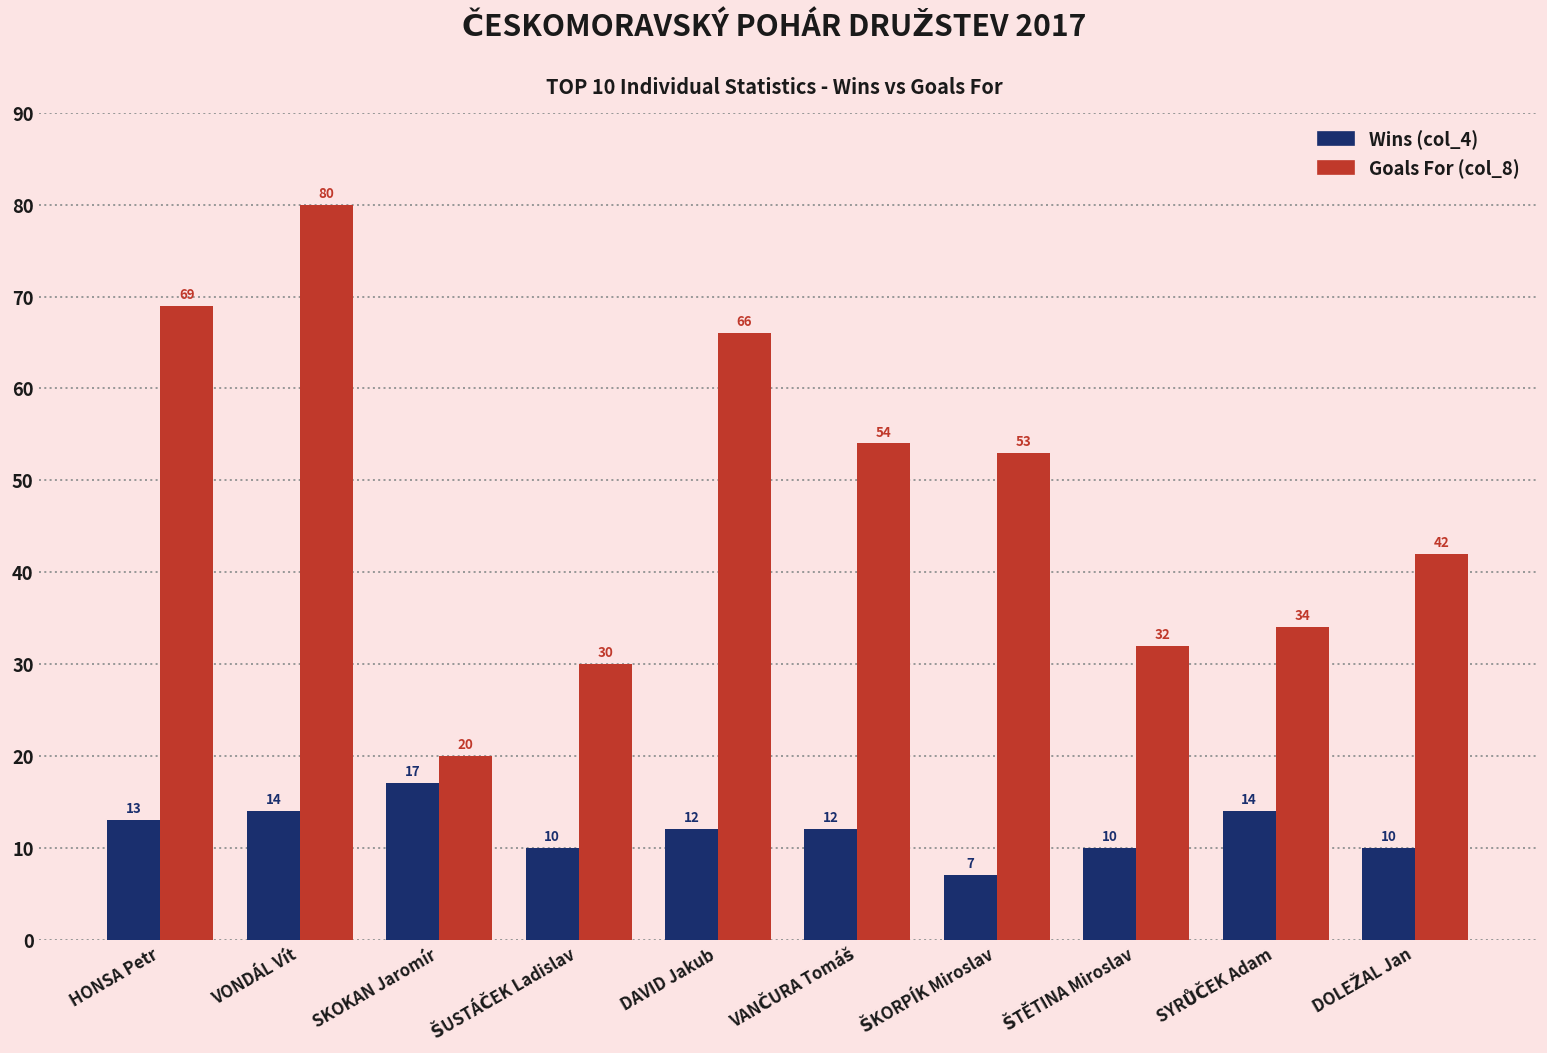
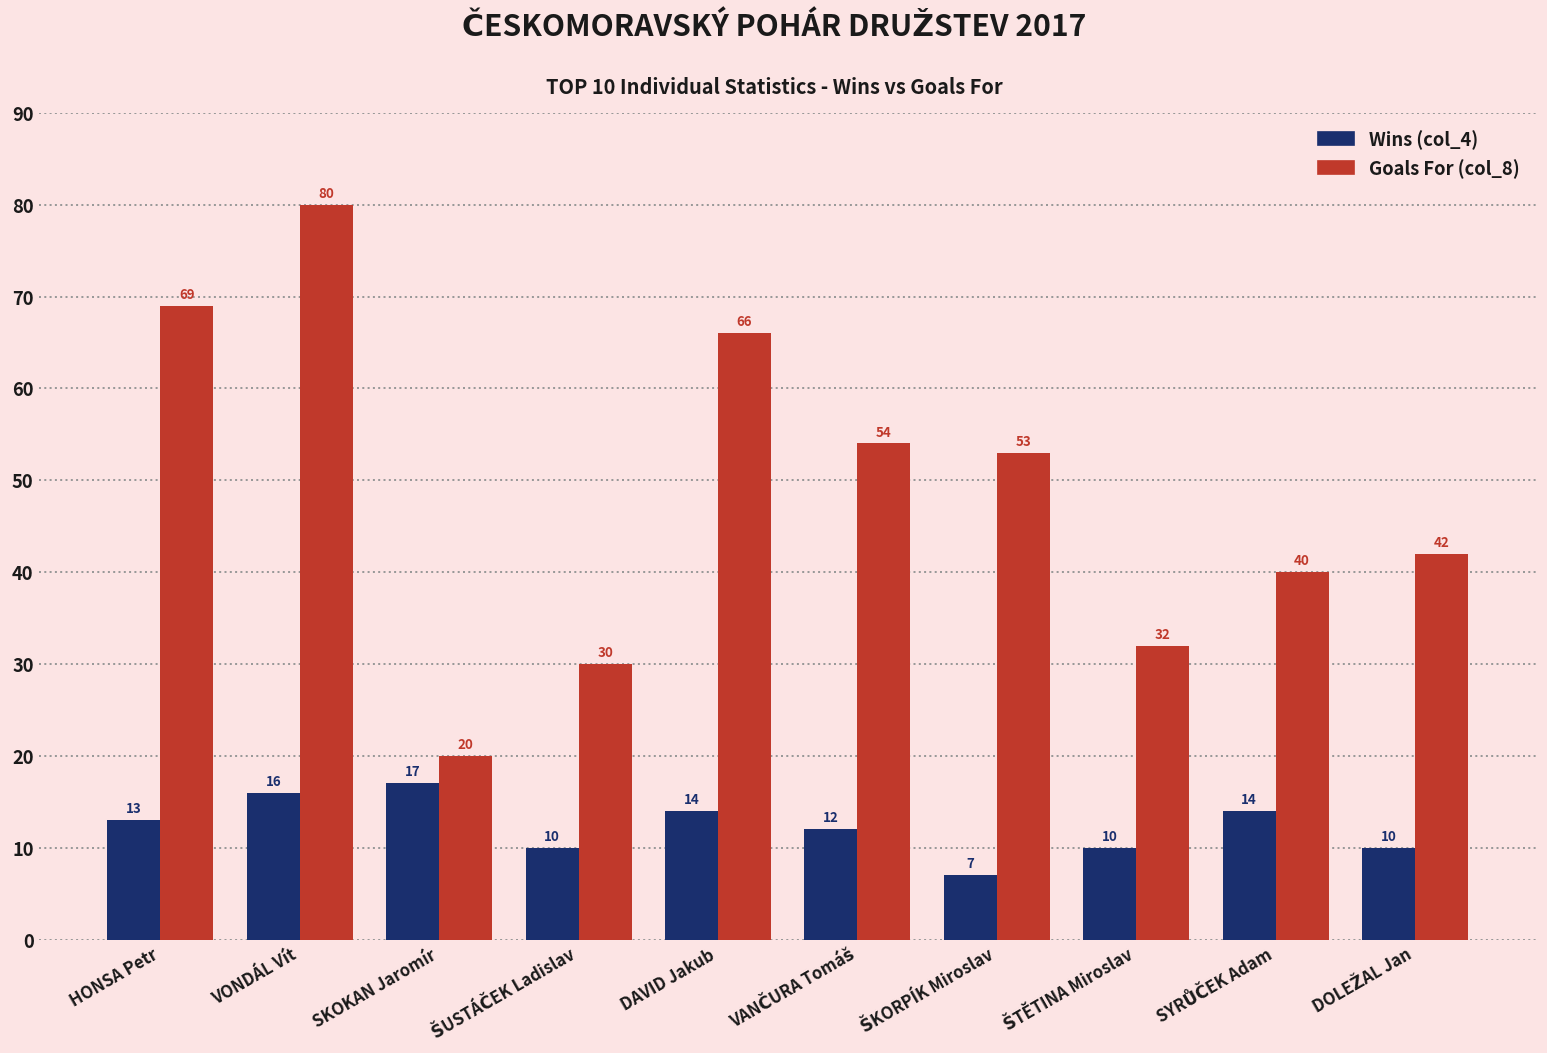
Wins (col_4), VONDÁL Vít: 14 -> 16
Wins (col_4), DAVID Jakub: 12 -> 14
Goals For (col_8), SYRŮČEK Adam: 34 -> 40
